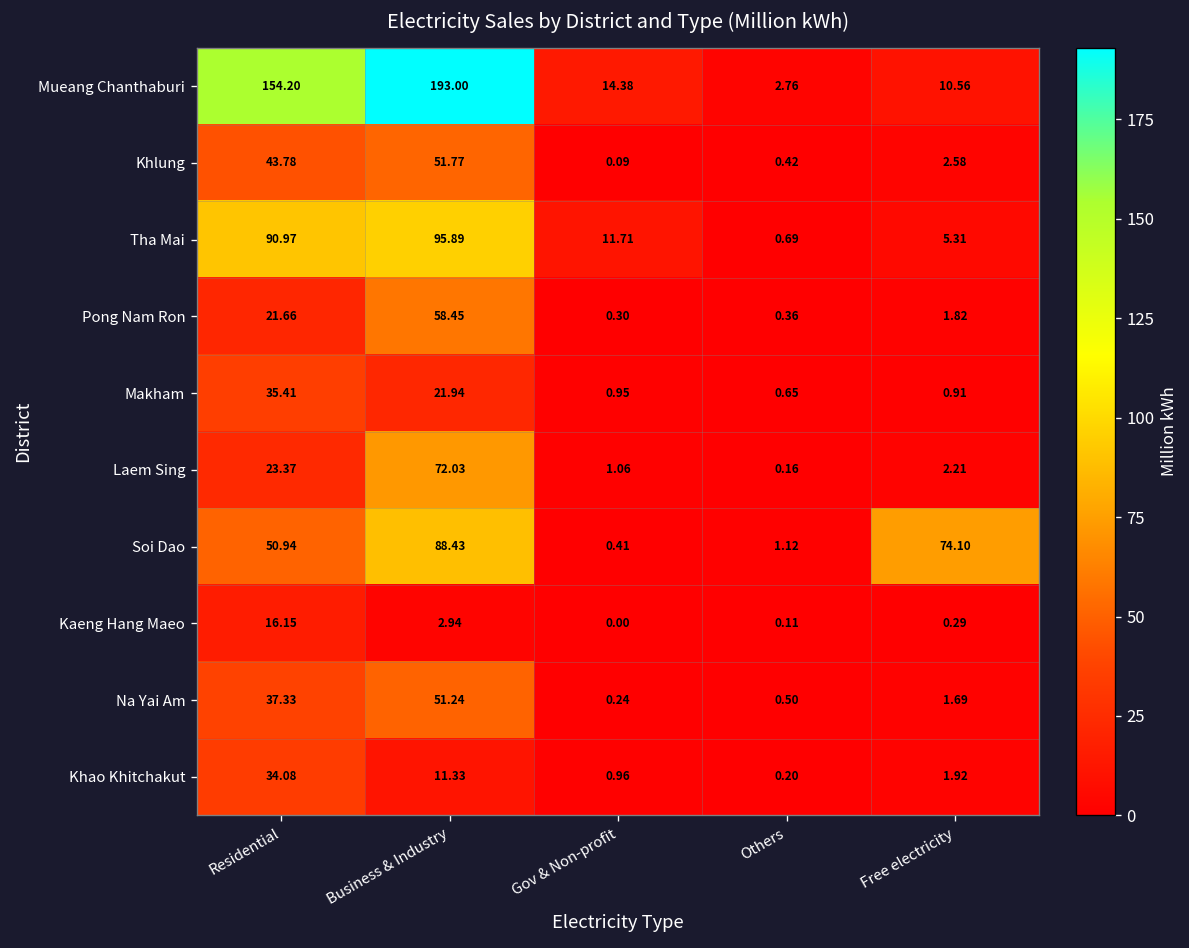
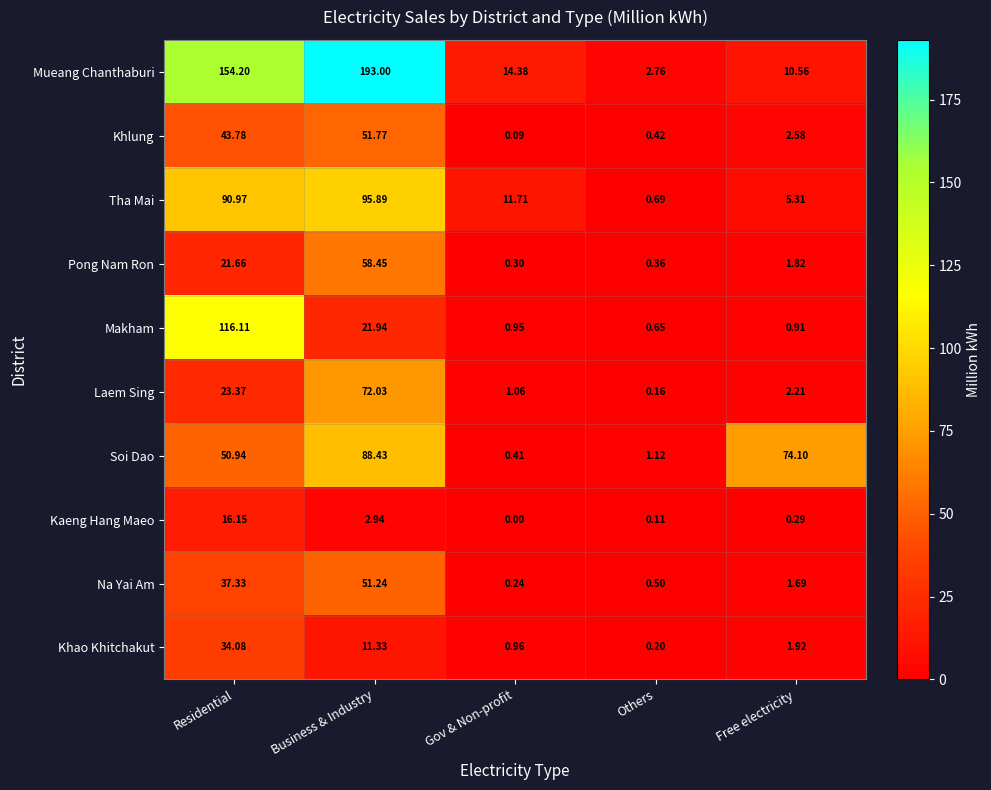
Makham, Residential: 35.41 -> 116.11
